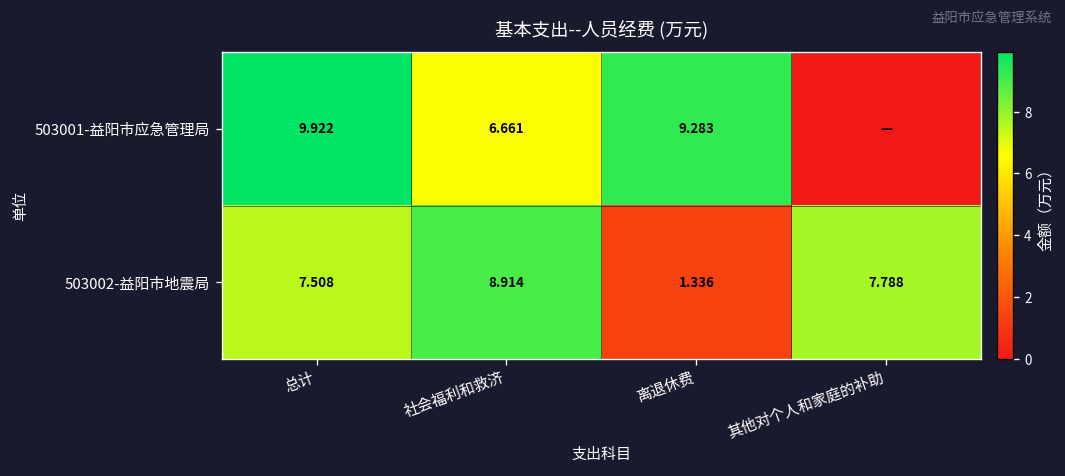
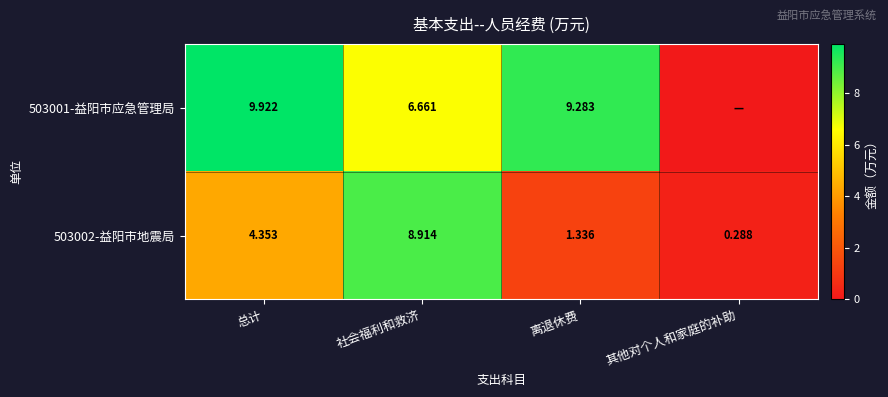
503002-益阳市地震局, 总计: 7.508 -> 4.353
503002-益阳市地震局, 其他对个人和家庭的补助: 7.788 -> 0.288
